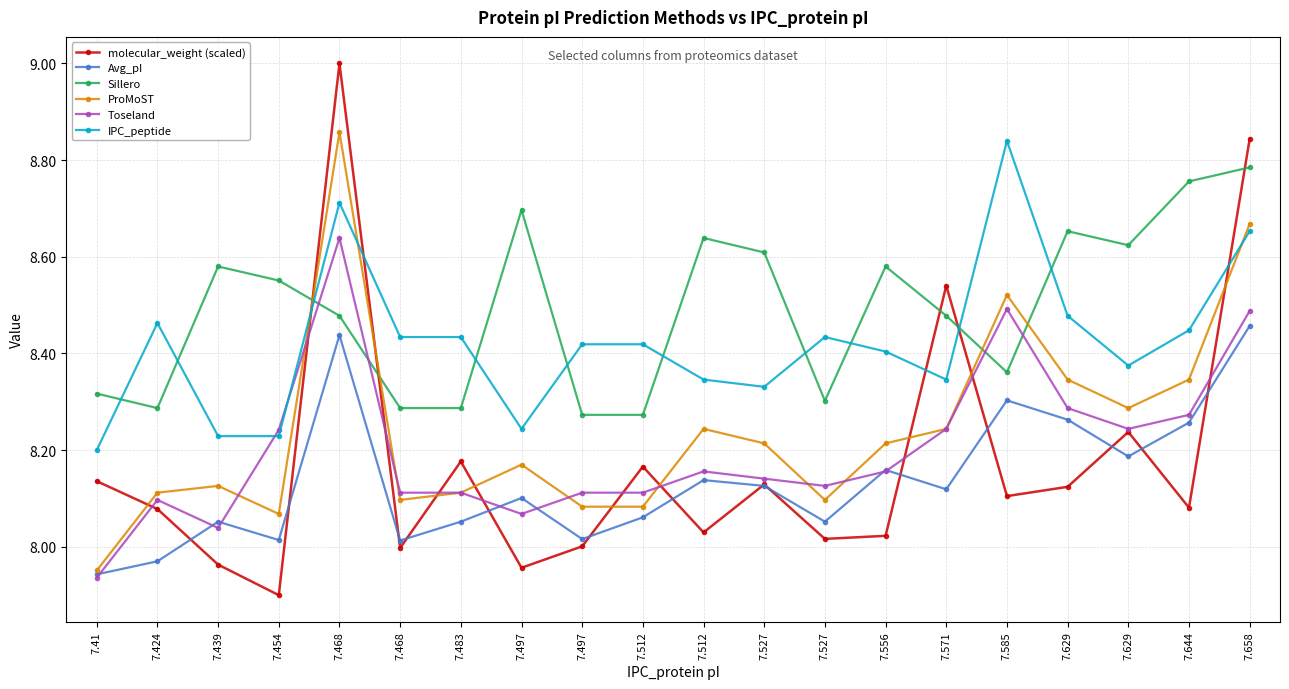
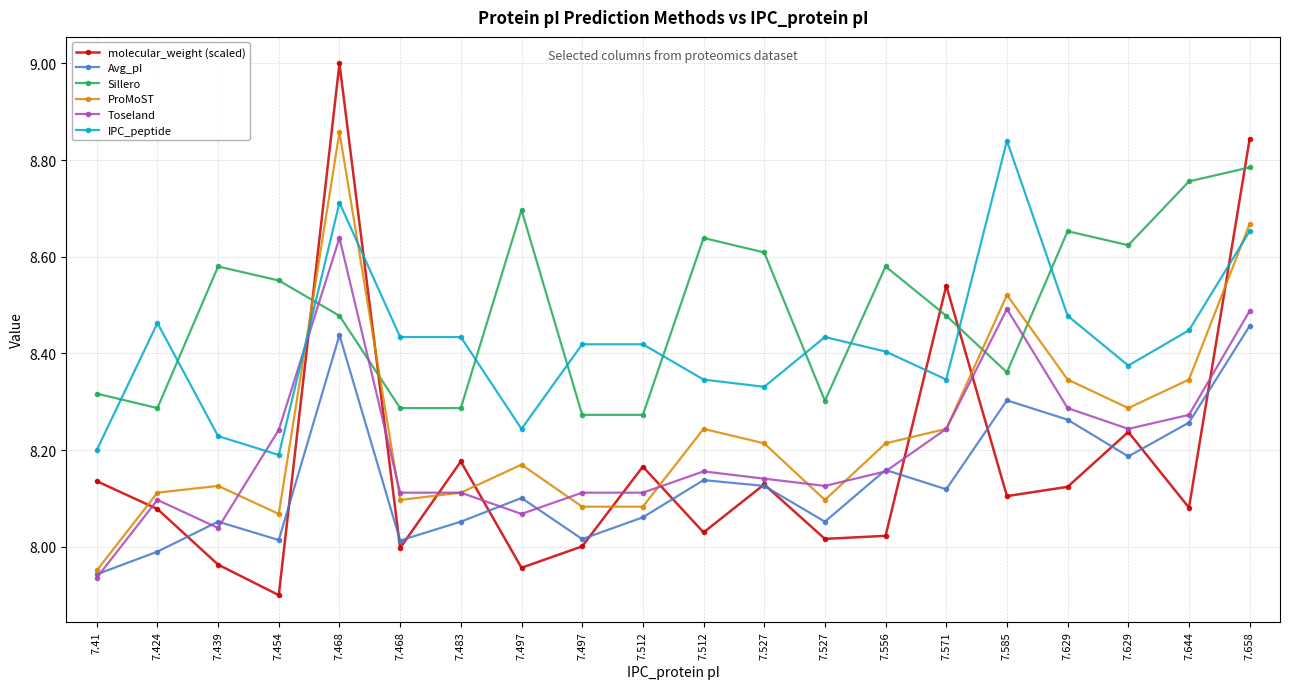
Avg_pI, 7.424: 7.97 -> 7.99
IPC_peptide, 7.454: 8.23 -> 8.19
